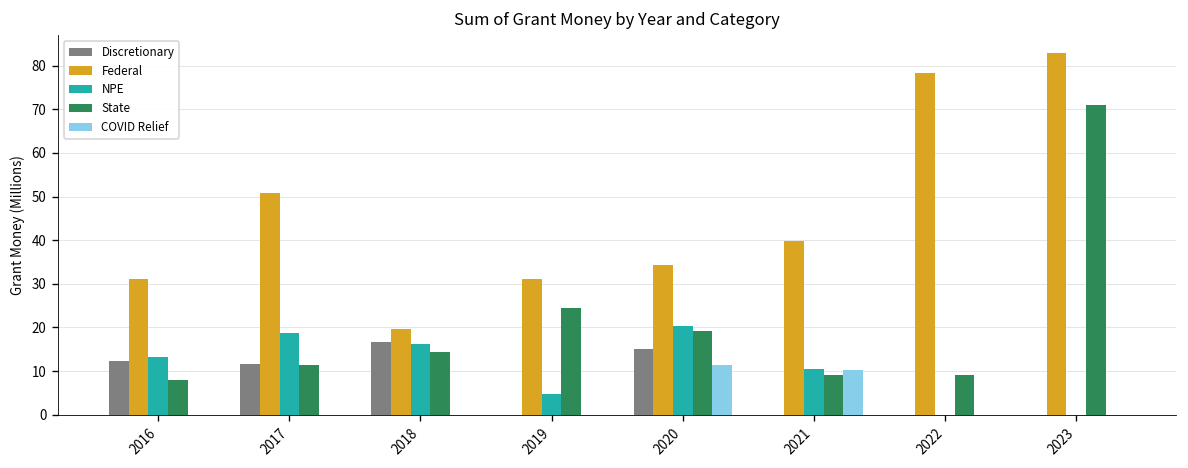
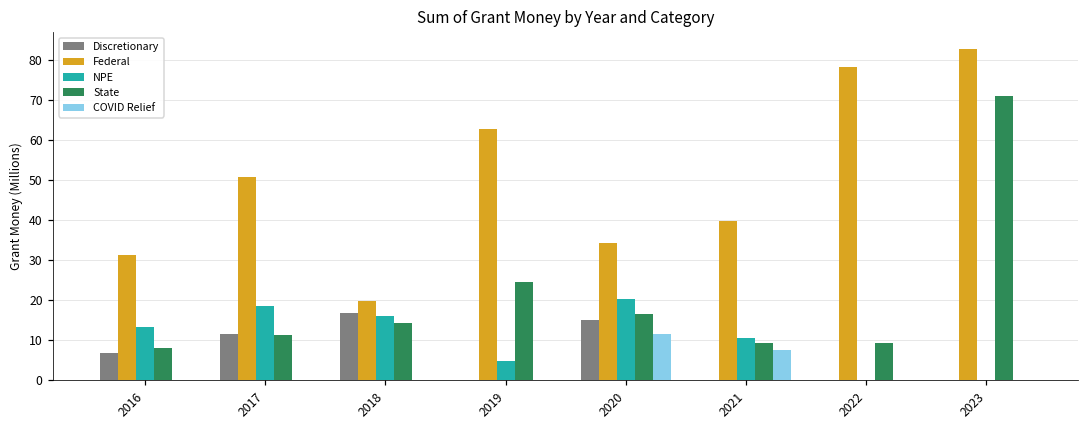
Discretionary, 2016: 12 -> 7
Federal, 2019: 31 -> 63
State, 2020: 19 -> 16
COVID Relief, 2021: 10 -> 8
